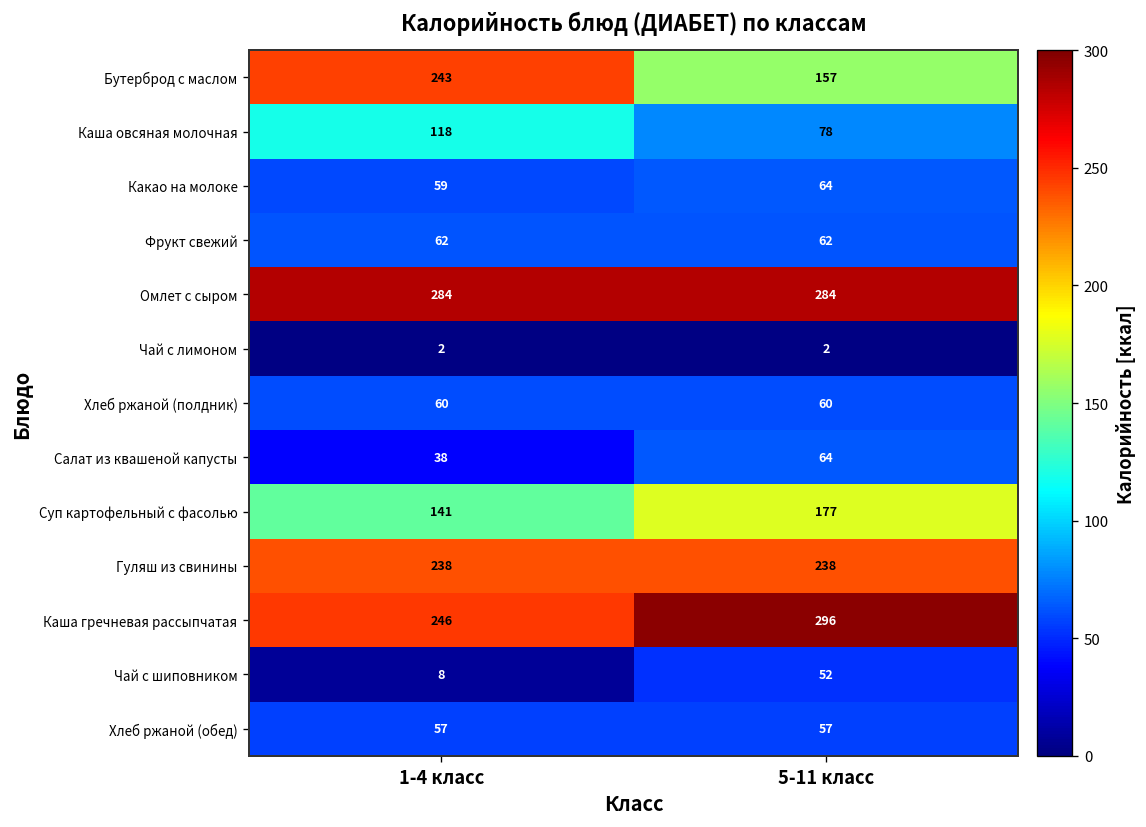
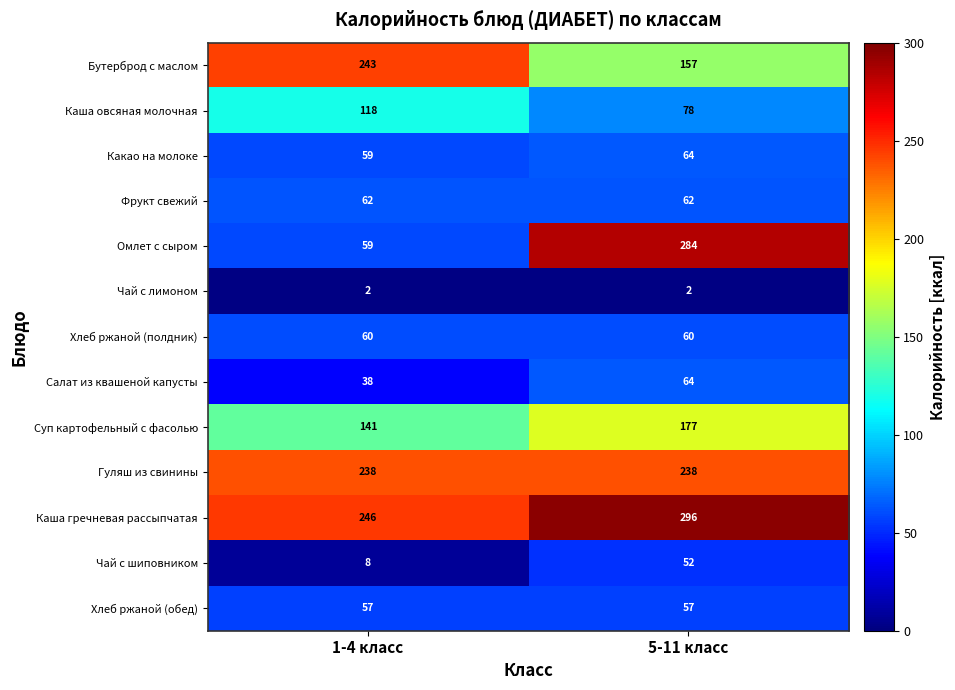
Омлет с сыром, 1-4 класс: 284 -> 59
